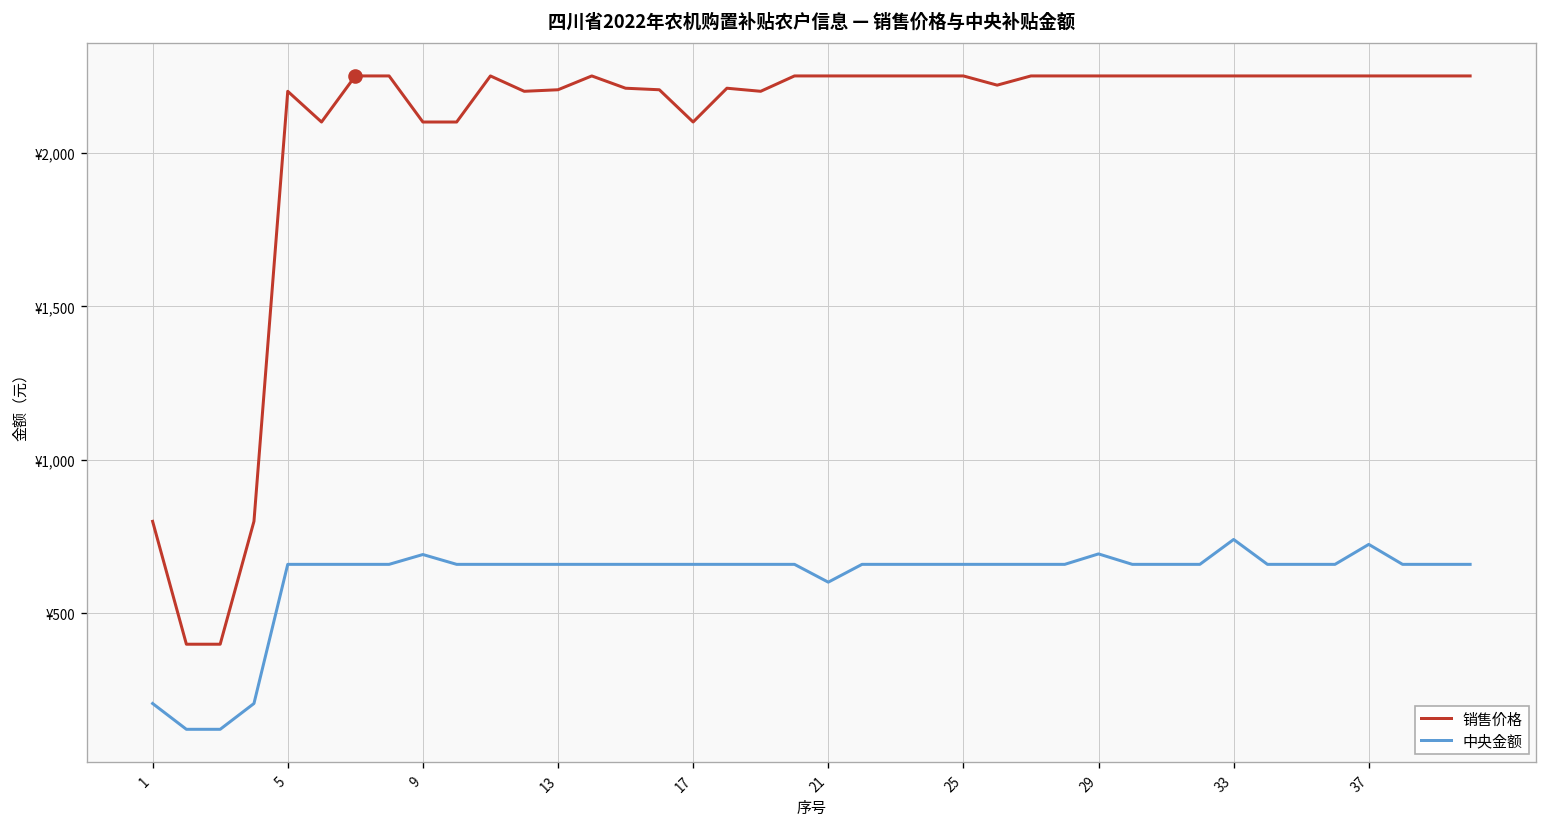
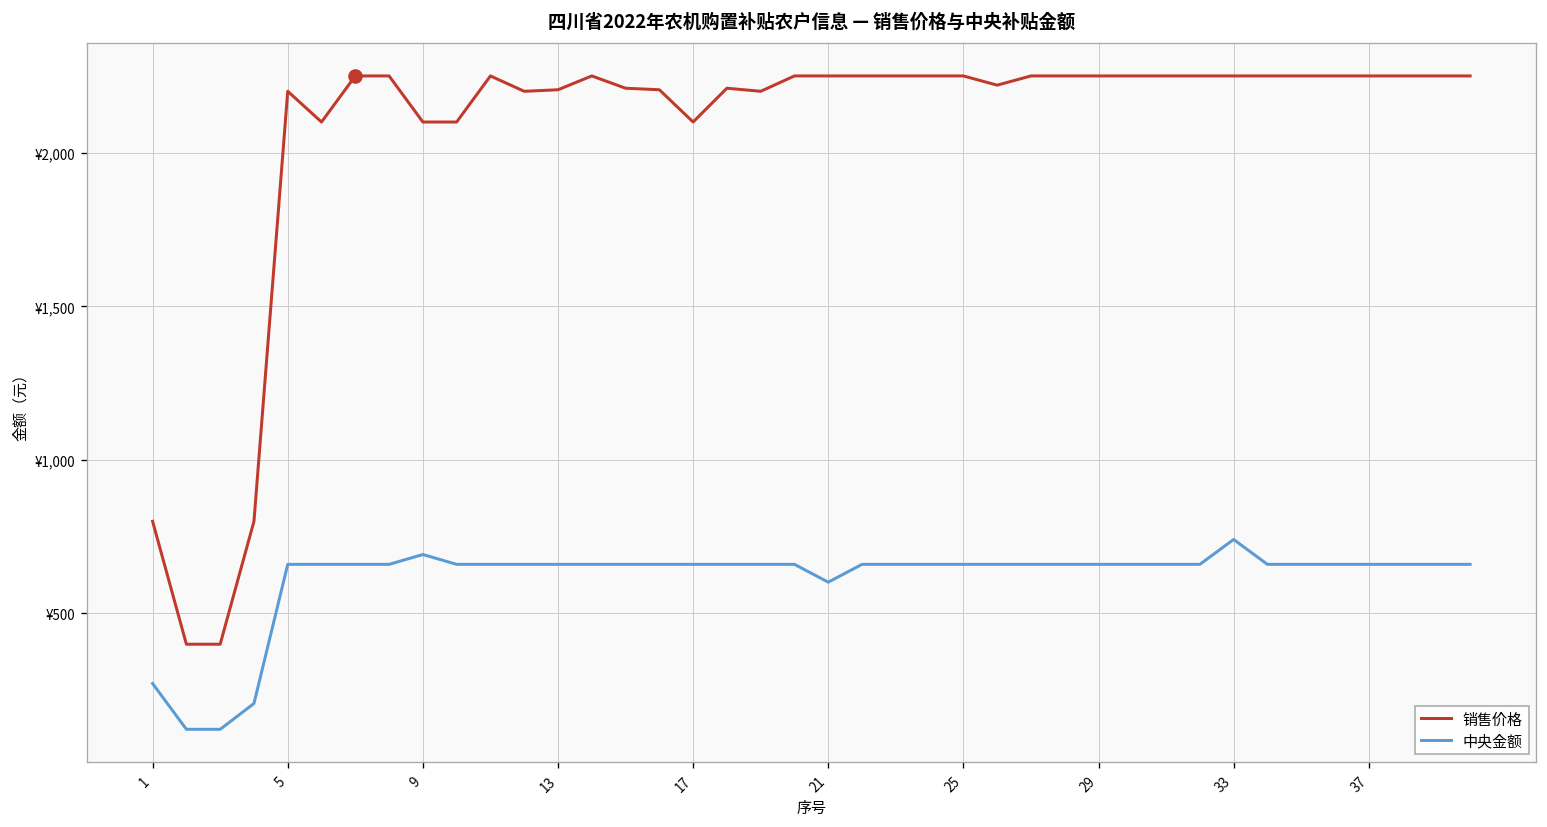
中央金额, 1: ¥210 -> ¥270
中央金额, 29: ¥690 -> ¥660
中央金额, 37: ¥730 -> ¥660
